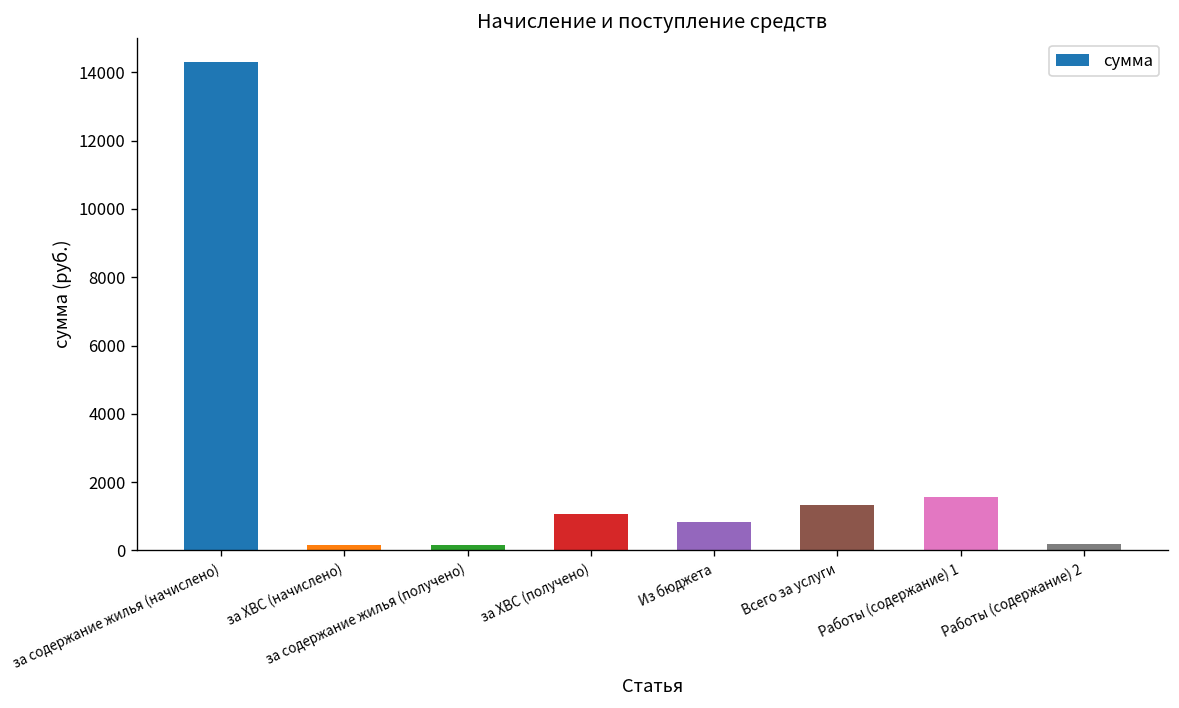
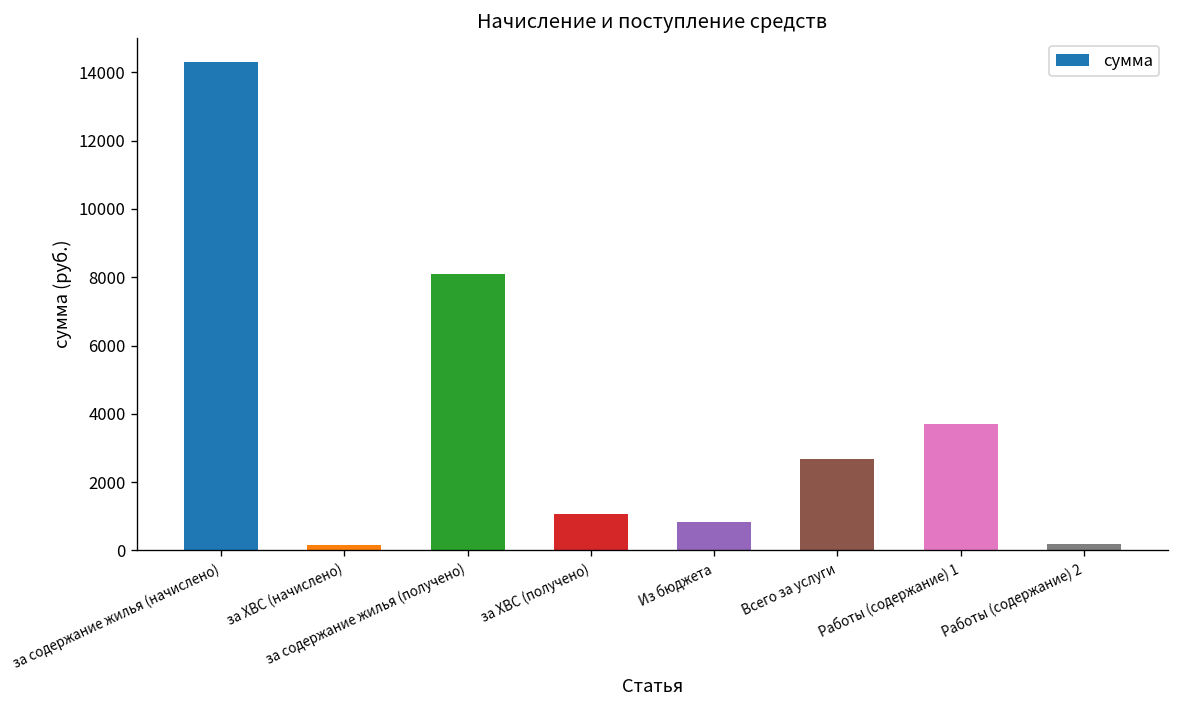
за содержание жилья (получено): 200 -> 8100
Всего за услуги: 1300 -> 2700
Работы (содержание) 1: 1600 -> 3700
